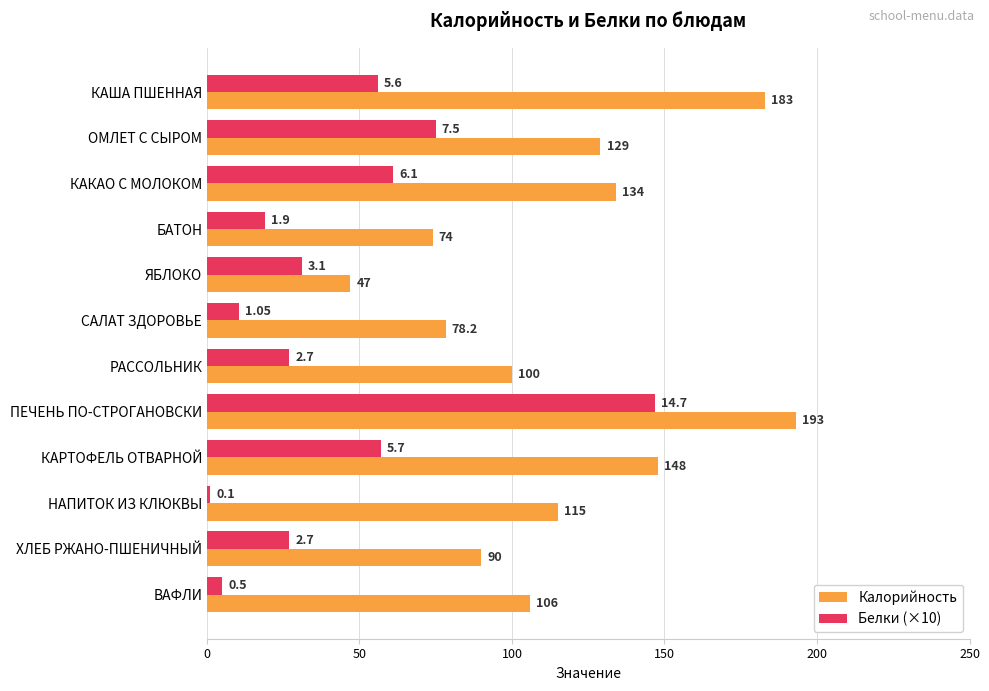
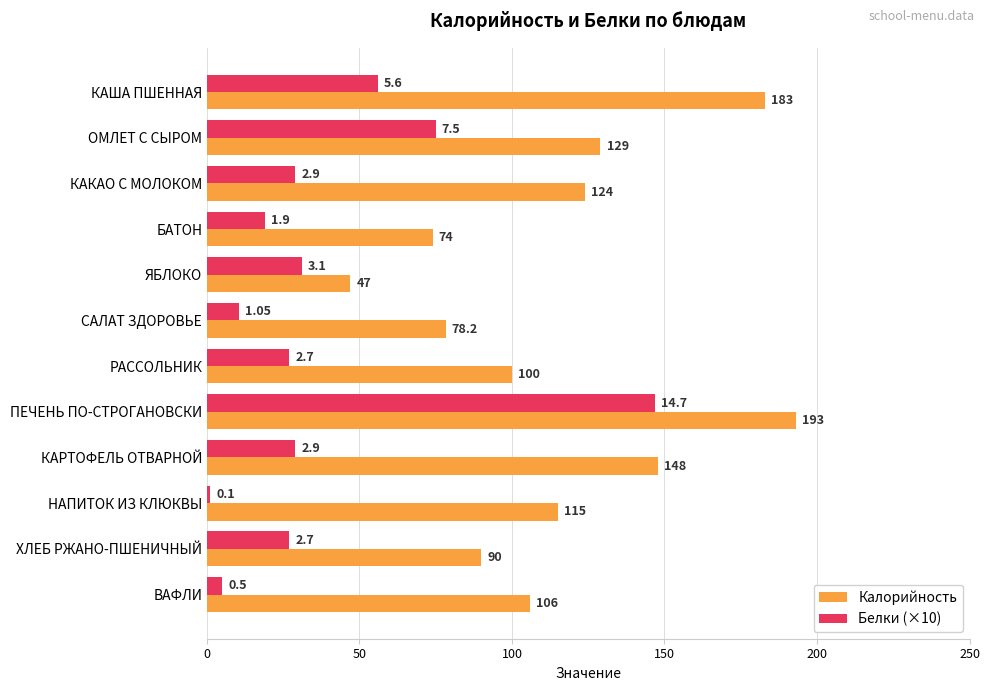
Белки (×10), КАКАО С МОЛОКОМ: 6.1 -> 2.9
Калорийность, КАКАО С МОЛОКОМ: 134 -> 124
Белки (×10), КАРТОФЕЛЬ ОТВАРНОЙ: 5.7 -> 2.9
